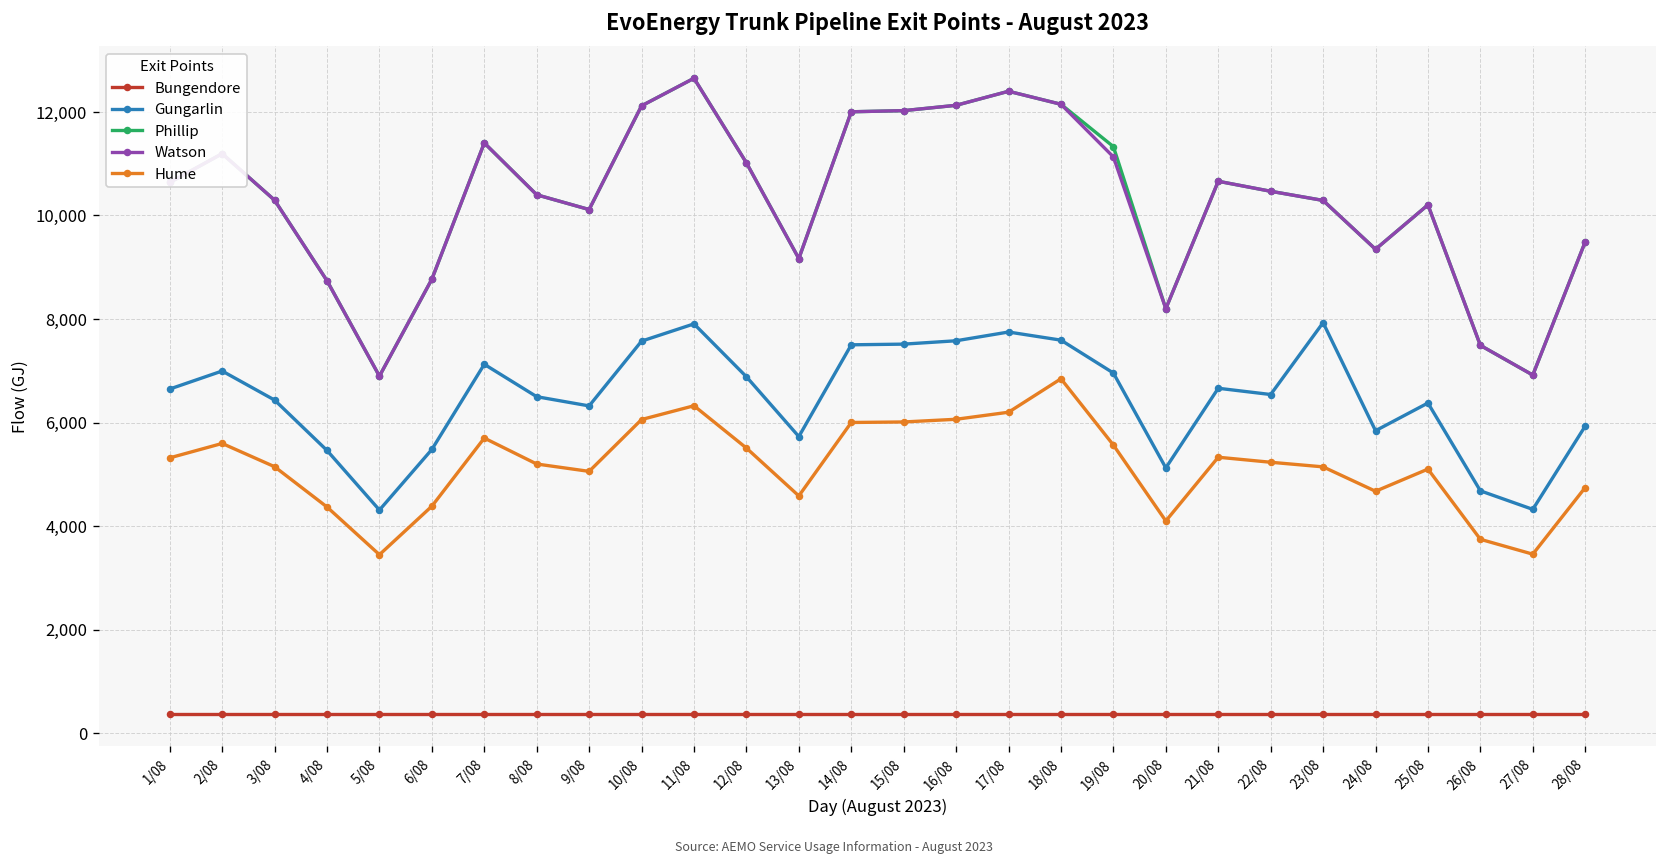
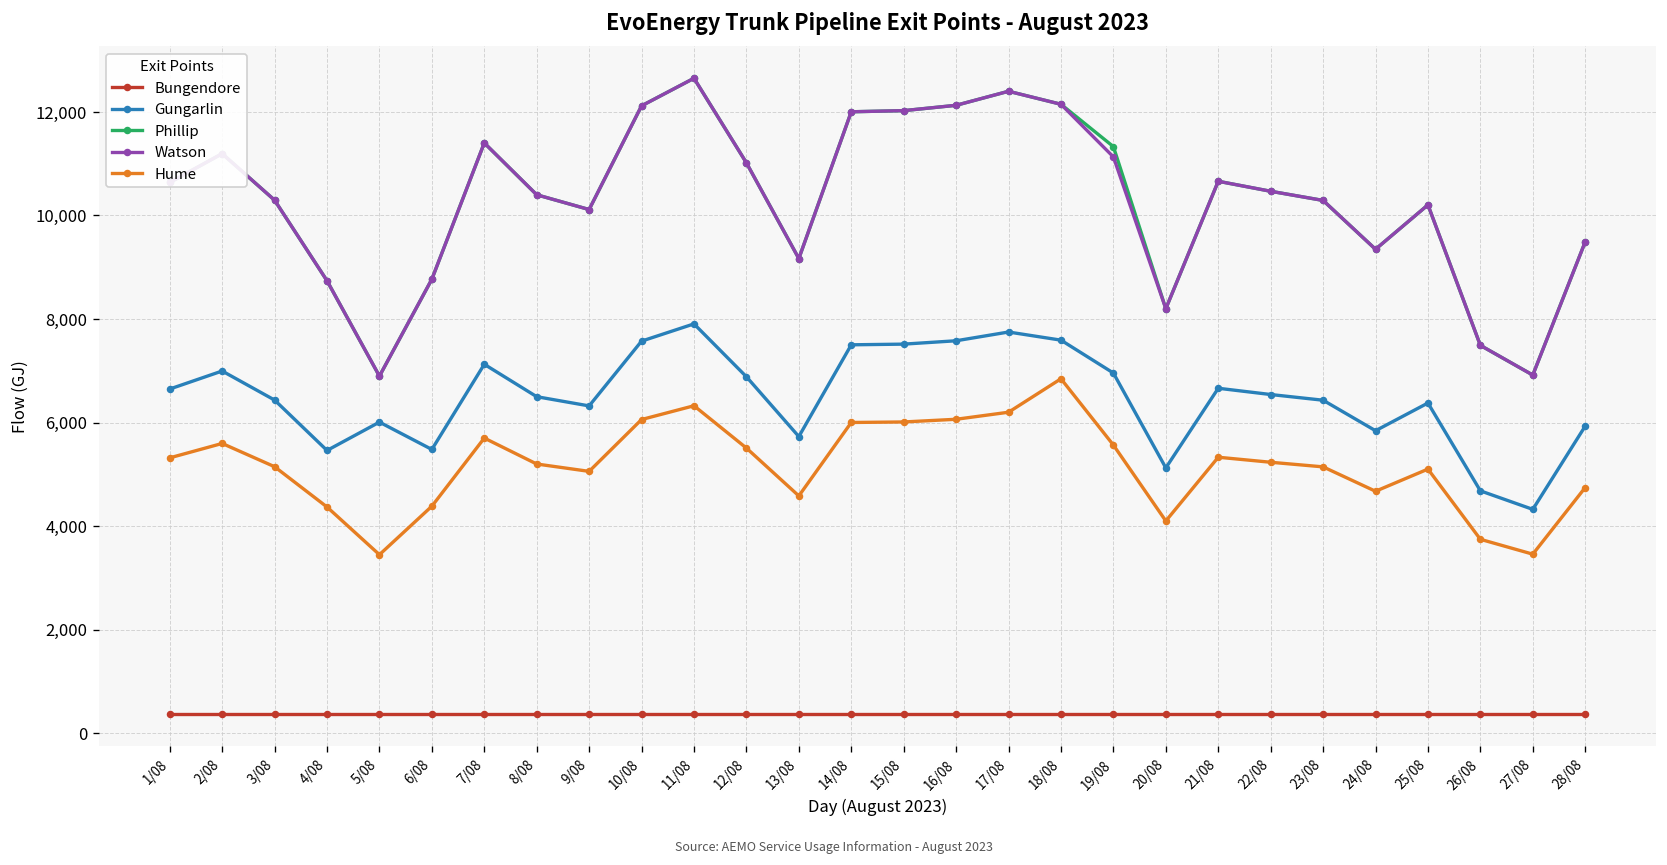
Gungarlin, 5/08: 4,300 -> 6,000
Gungarlin, 23/08: 7,900 -> 6,400
